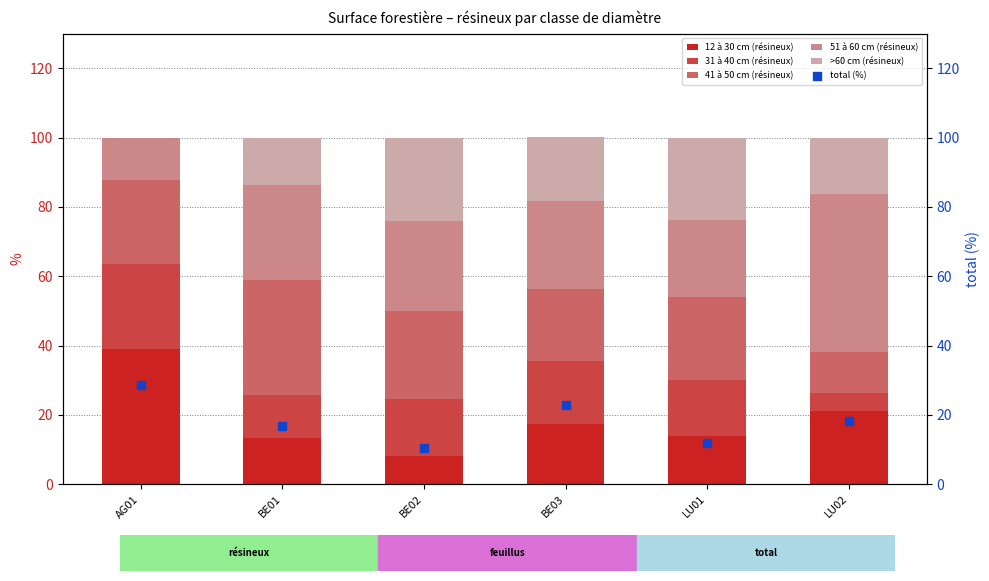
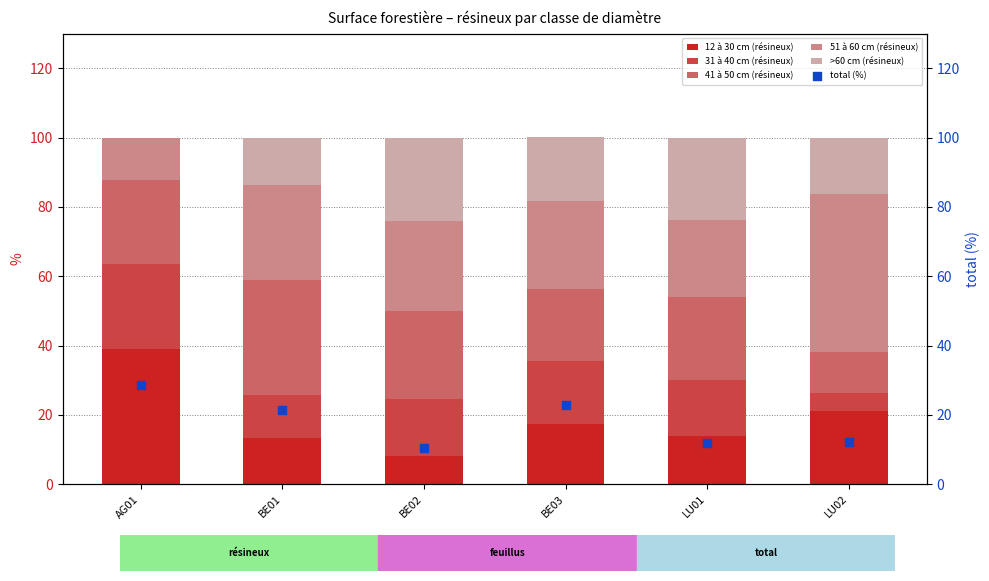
total (%), BE01: 17 -> 22
total (%), LU02: 18 -> 12
